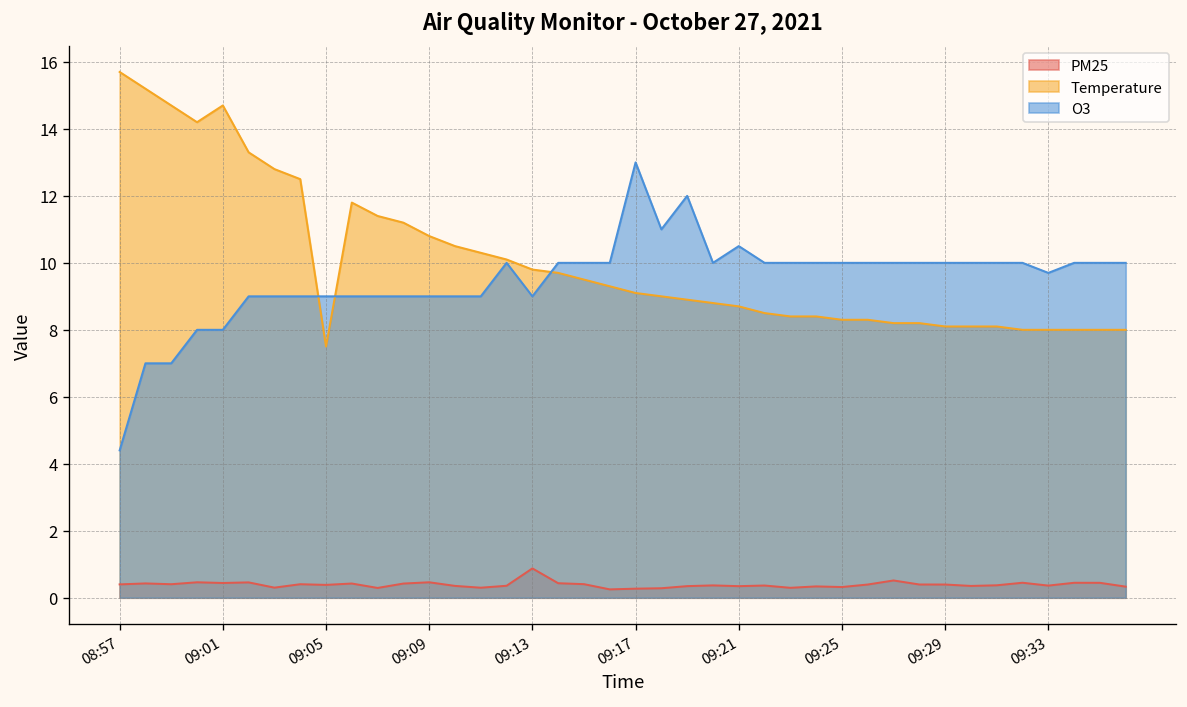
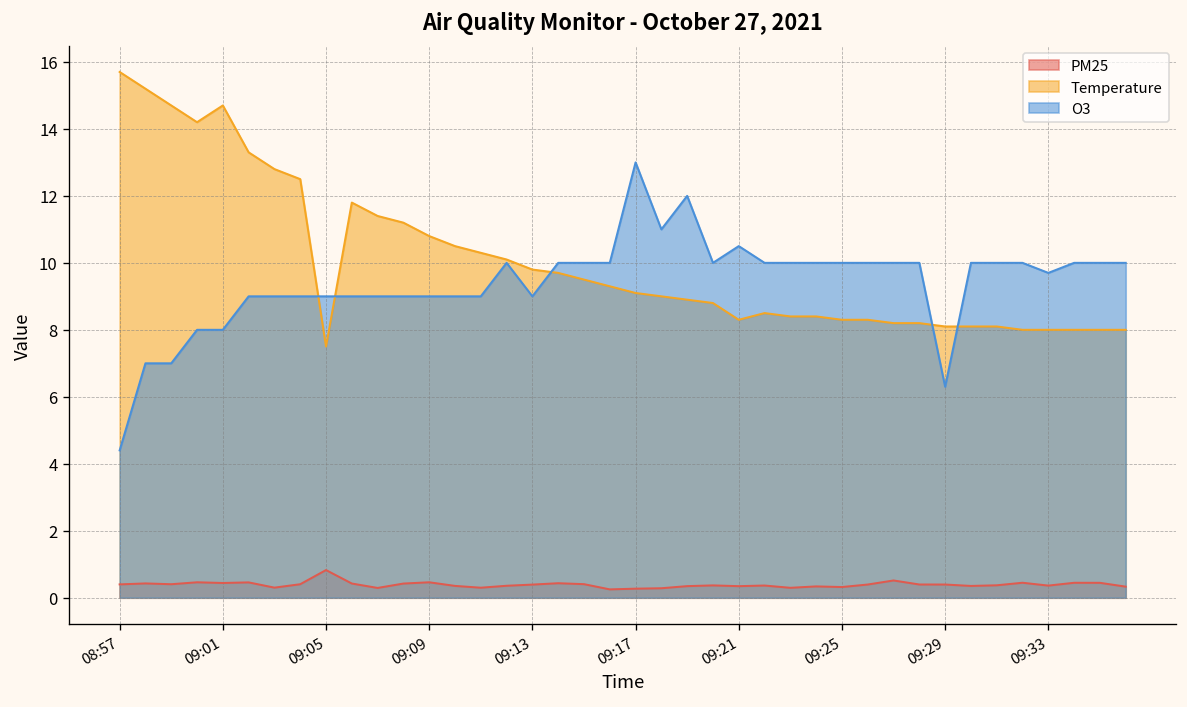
PM25, 09:05: 0.4 -> 0.8
PM25, 09:13: 0.9 -> 0.4
Temperature, 09:21: 8.7 -> 8.3
O3, 09:29: 10.0 -> 6.3
